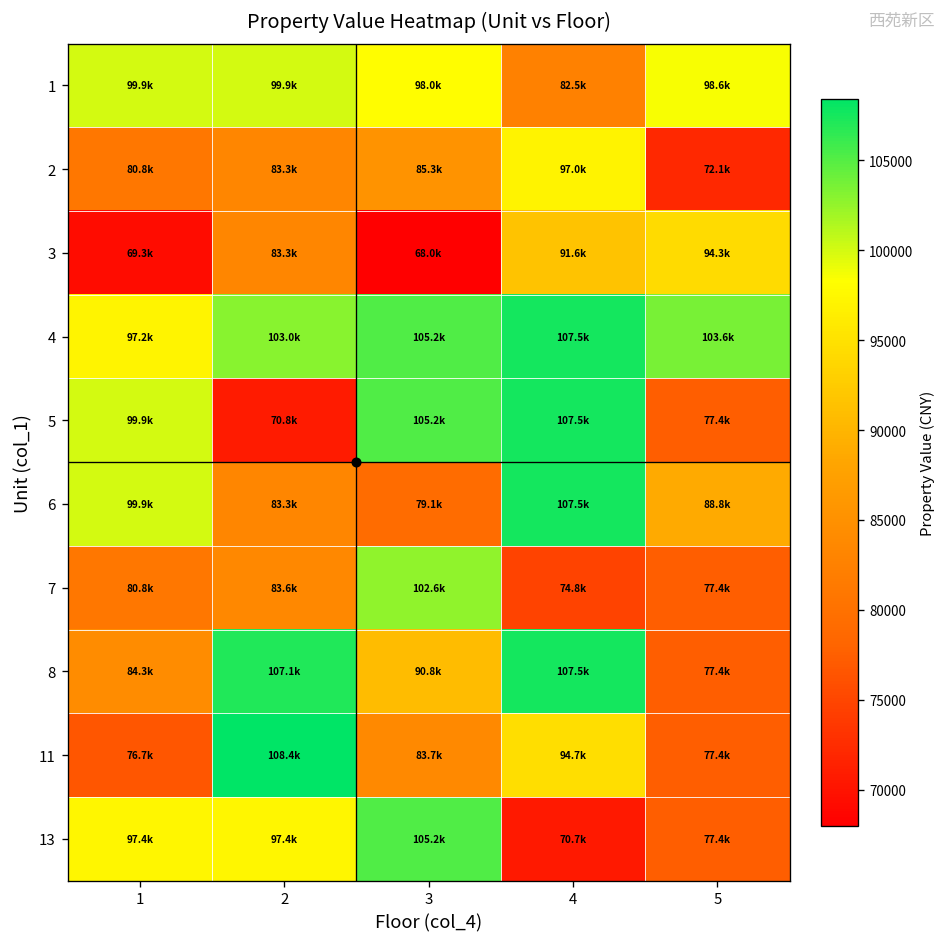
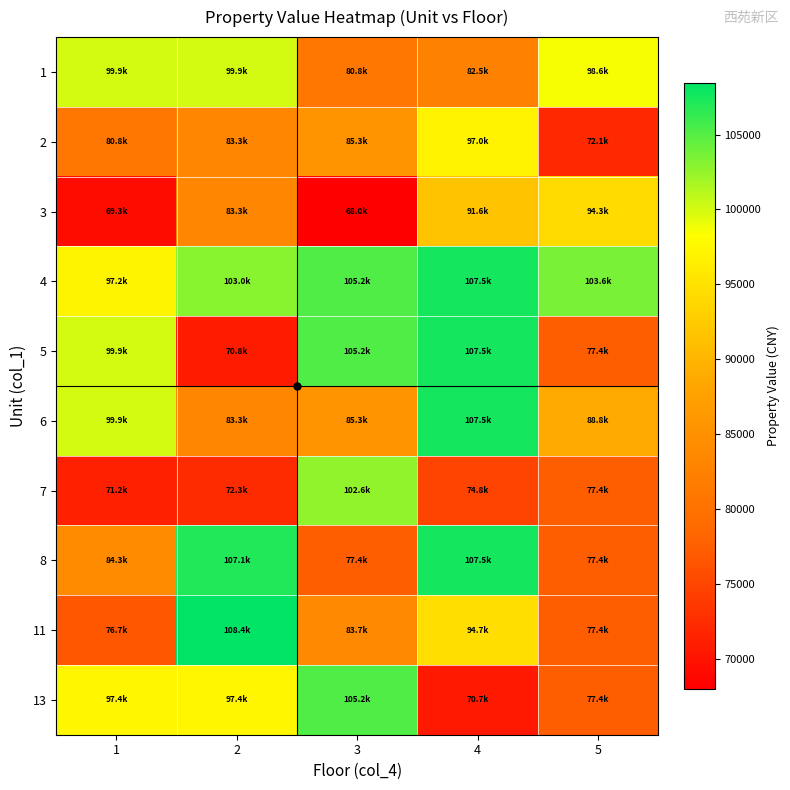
1, 3: 98.0k -> 80.8k
6, 3: 79.1k -> 85.3k
7, 1: 80.8k -> 71.2k
7, 2: 83.6k -> 72.3k
8, 3: 90.8k -> 77.4k
